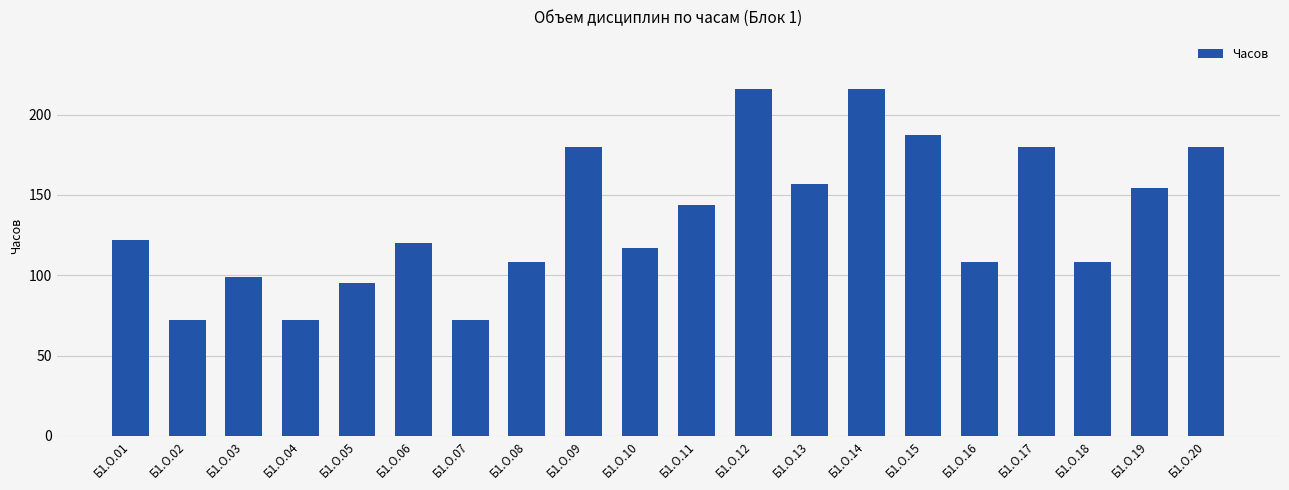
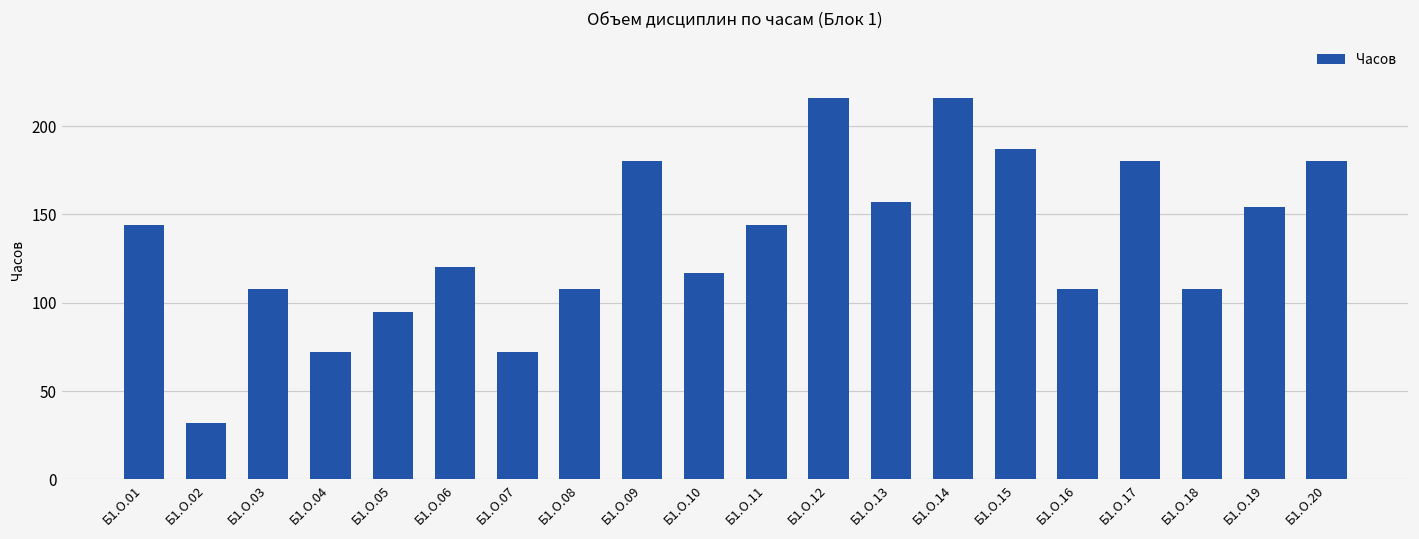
Б1.О.01: 122 -> 144
Б1.О.02: 72 -> 32
Б1.О.03: 99 -> 108
